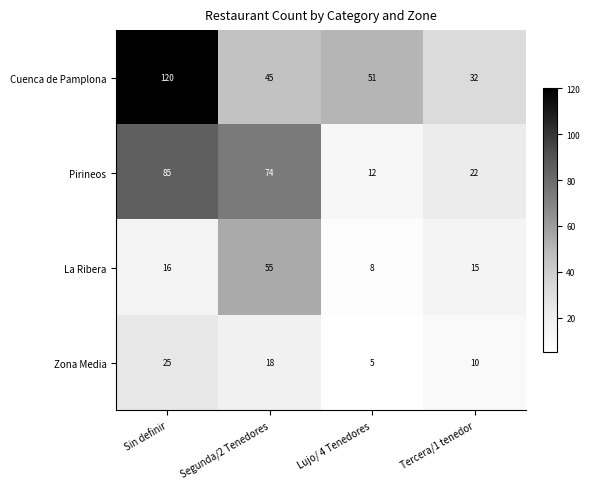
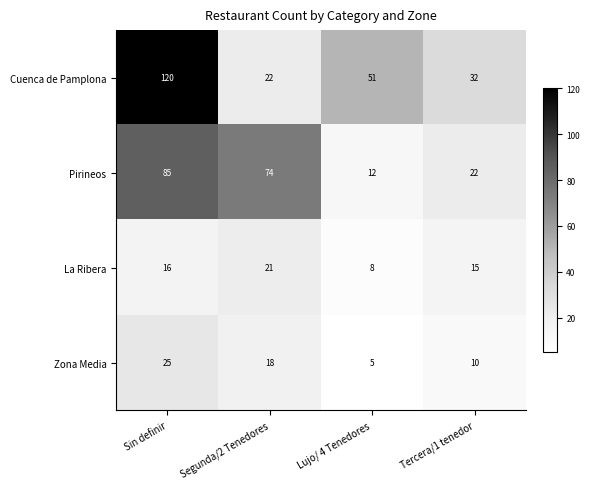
Cuenca de Pamplona, Segunda/2 Tenedores: 45 -> 22
La Ribera, Segunda/2 Tenedores: 55 -> 21
